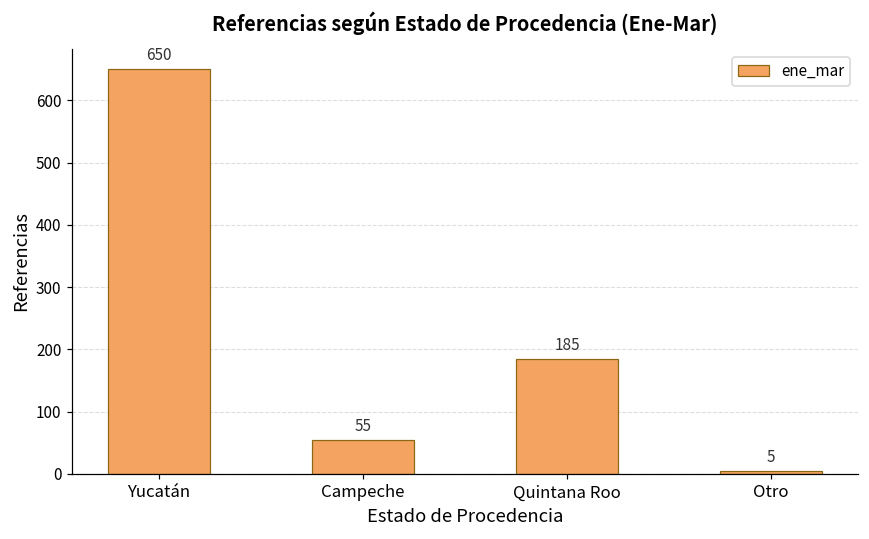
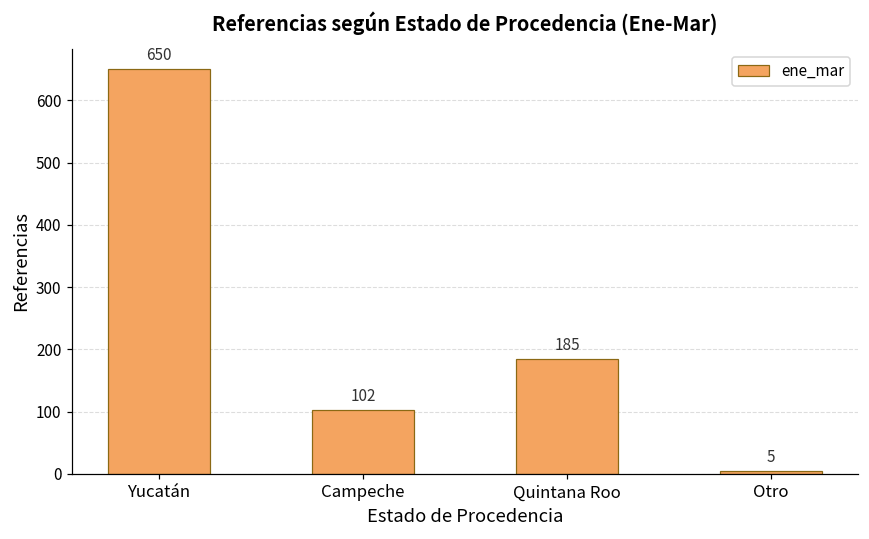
Campeche: 55 -> 102
